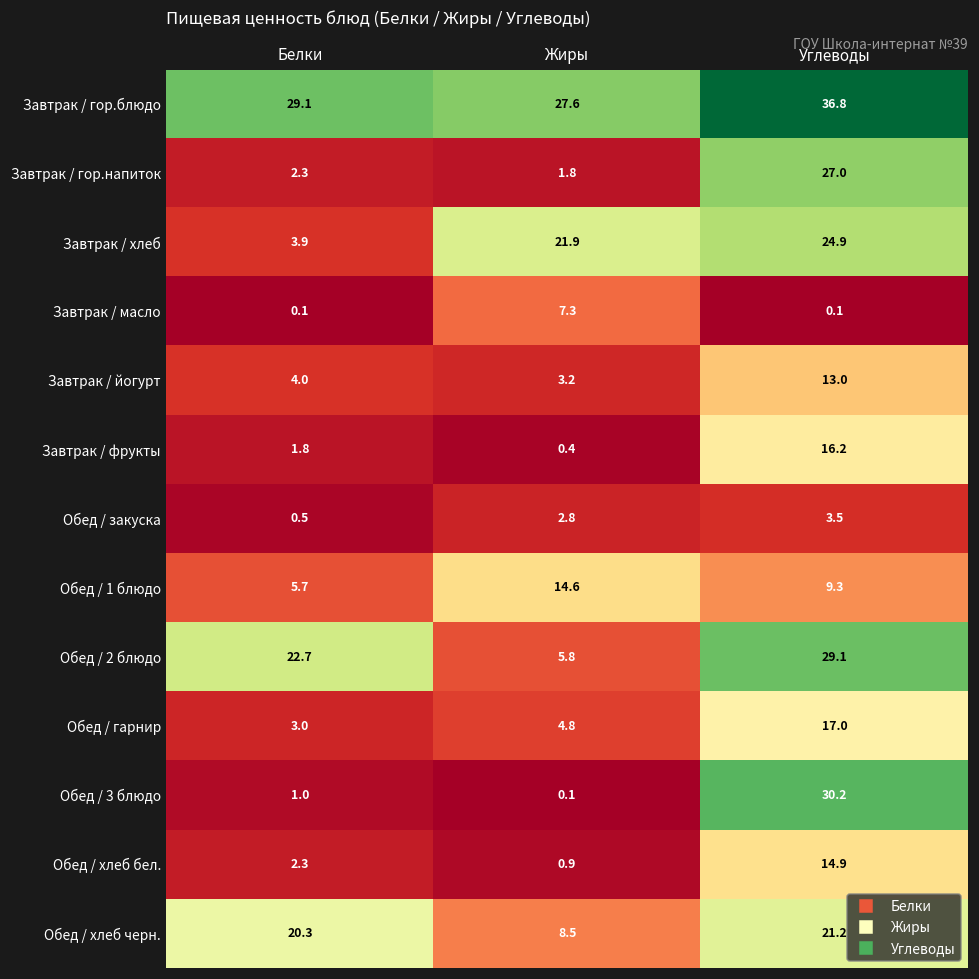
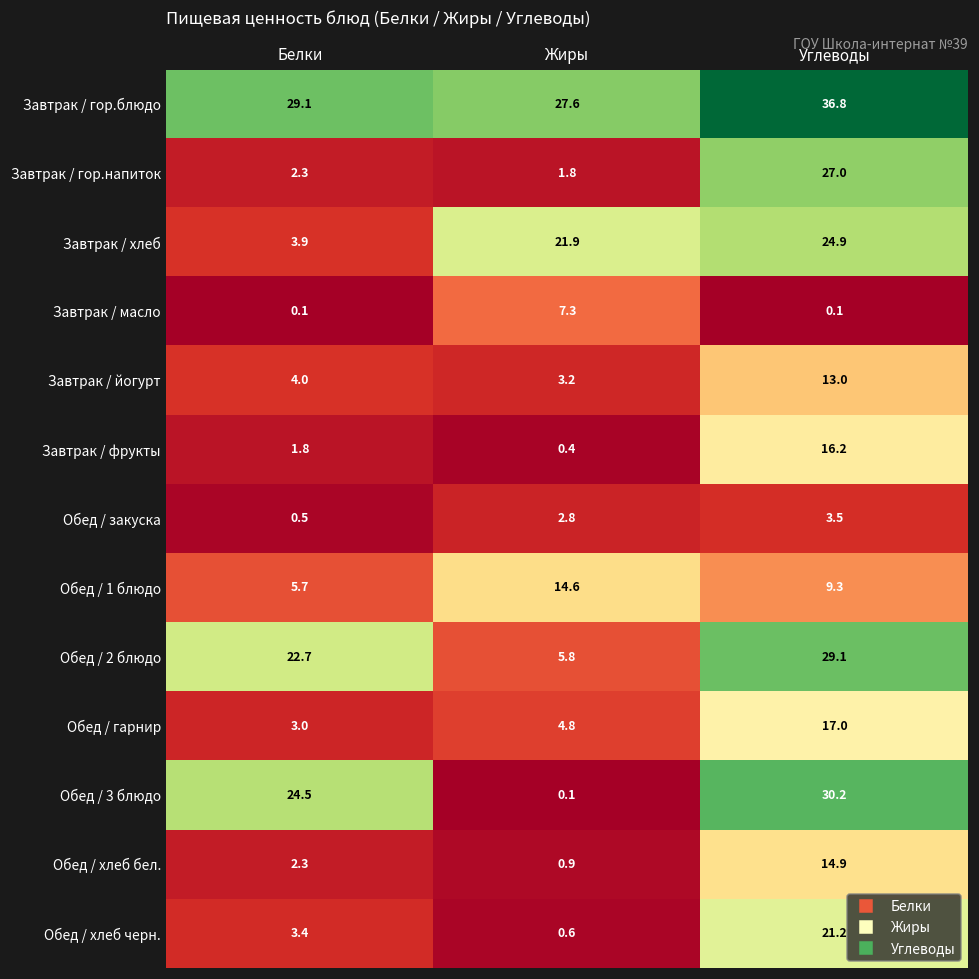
Обед / 3 блюдо, Белки: 1.0 -> 24.5
Обед / хлеб черн., Белки: 20.3 -> 3.4
Обед / хлеб черн., Жиры: 8.5 -> 0.6
